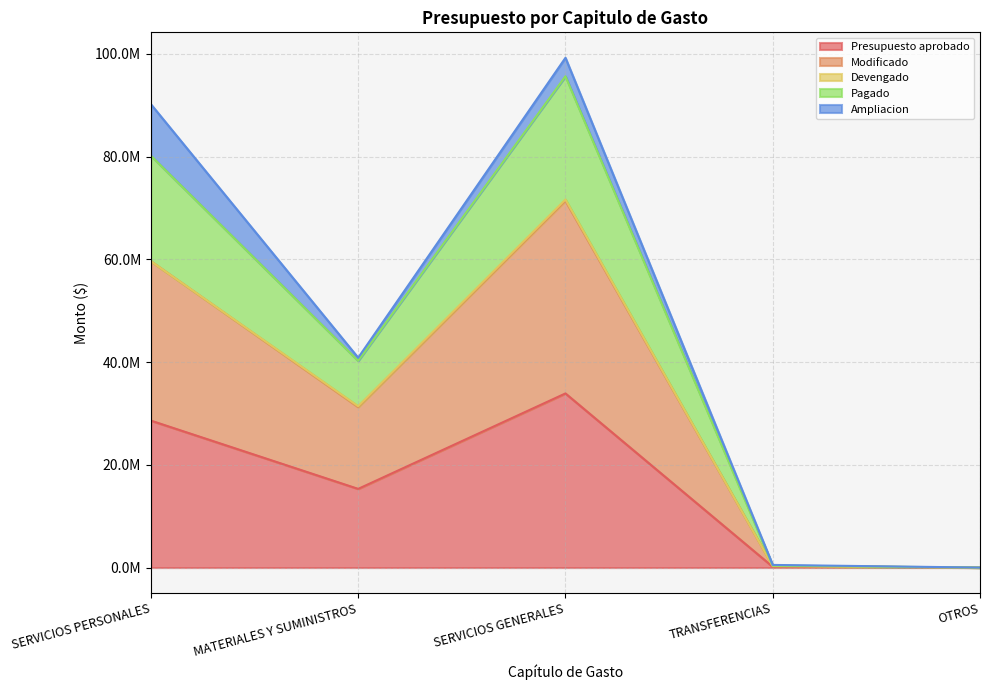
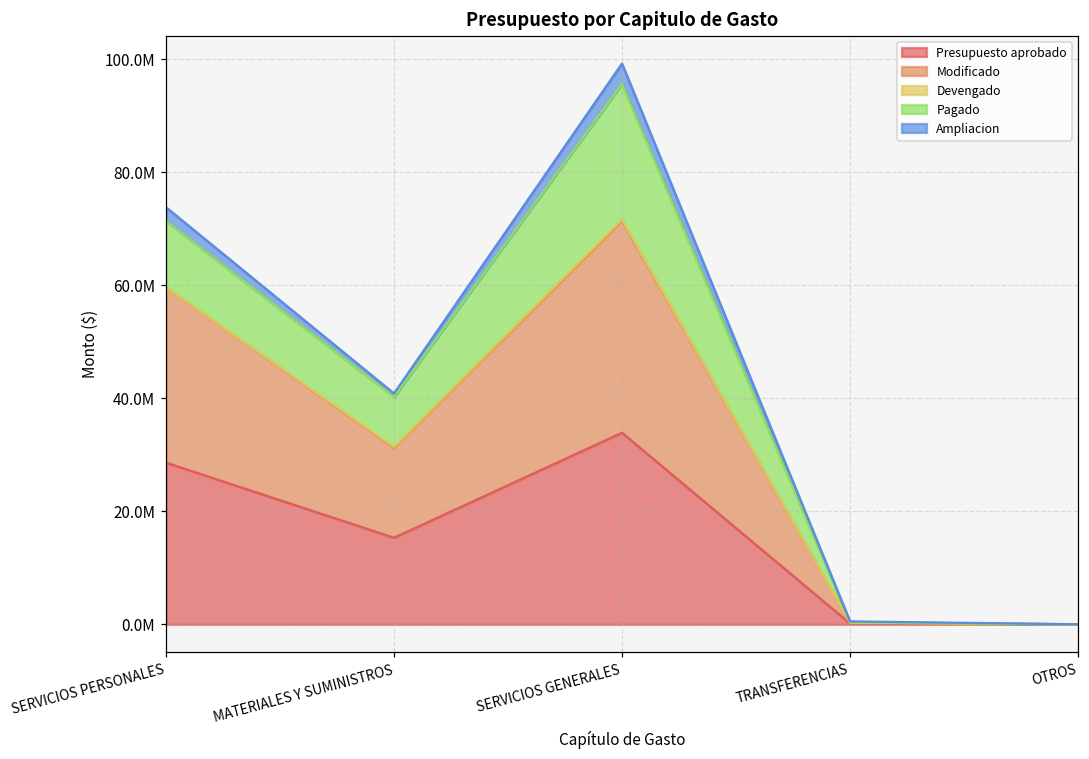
Pagado, SERVICIOS PERSONALES: 21000000 -> 12000000
Ampliacion, SERVICIOS PERSONALES: 10000000 -> 2000000
